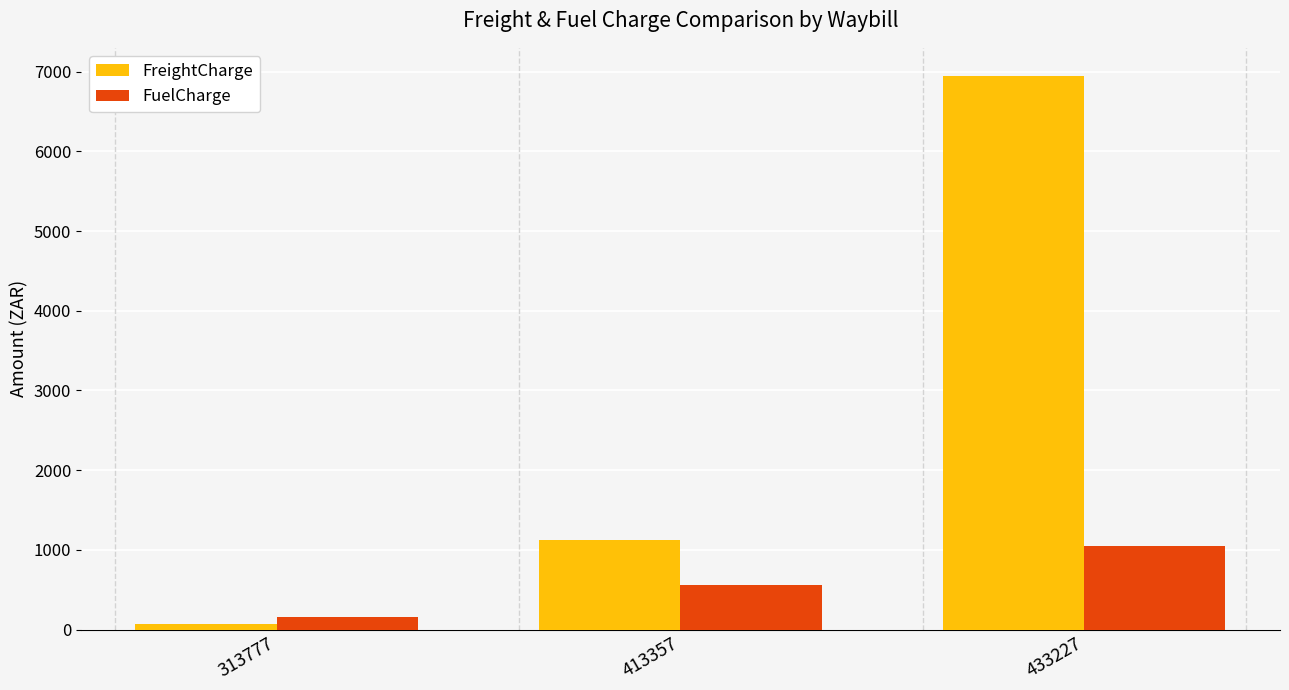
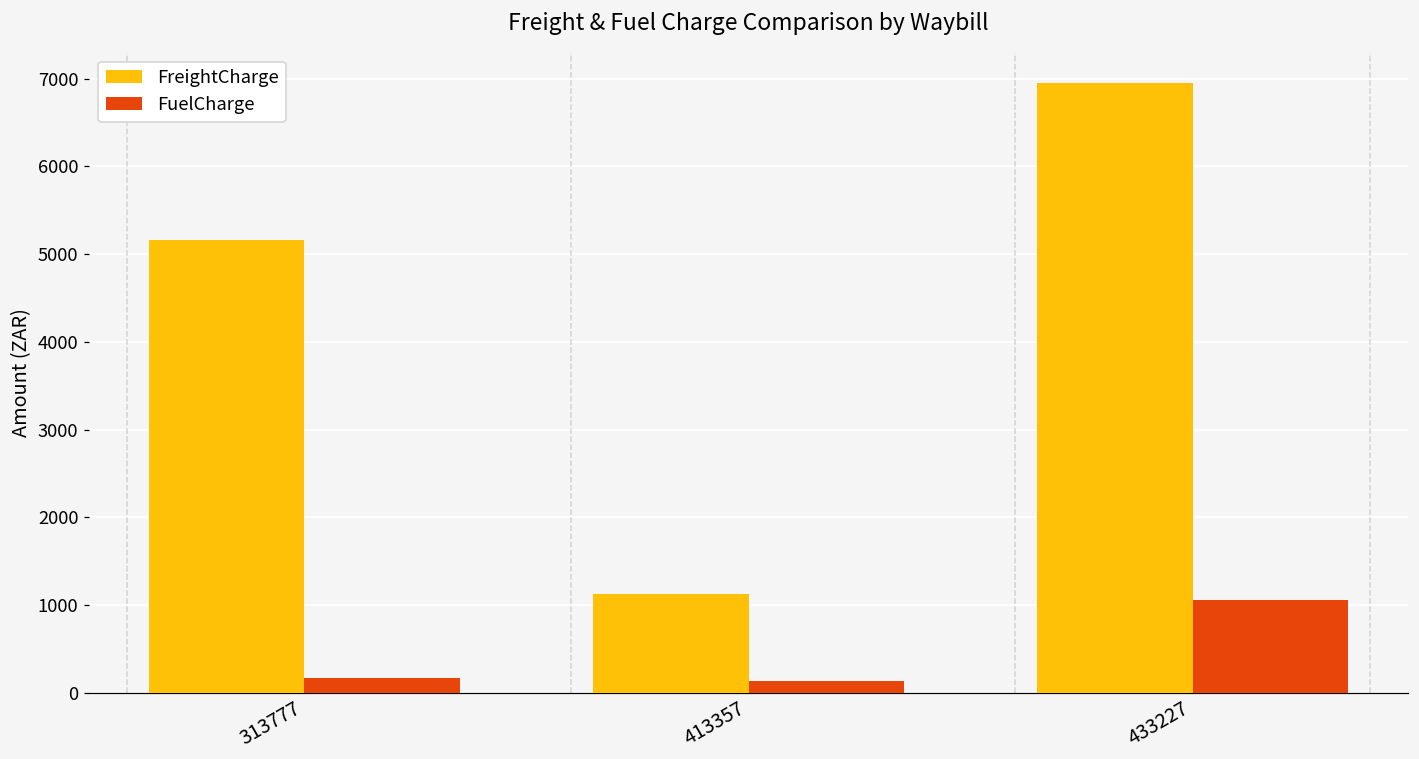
FreightCharge, 313777: 100 -> 5200
FuelCharge, 413357: 600 -> 100
